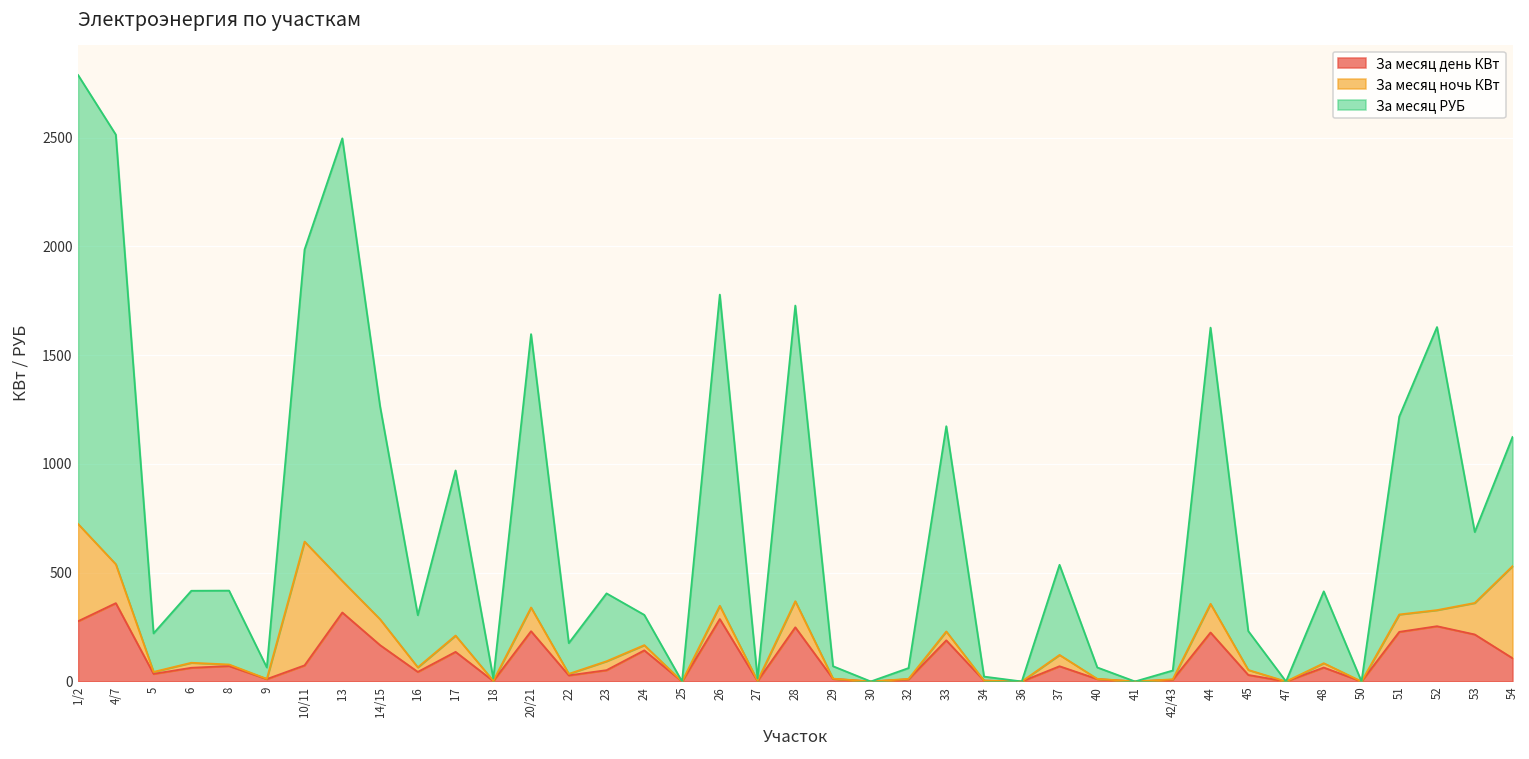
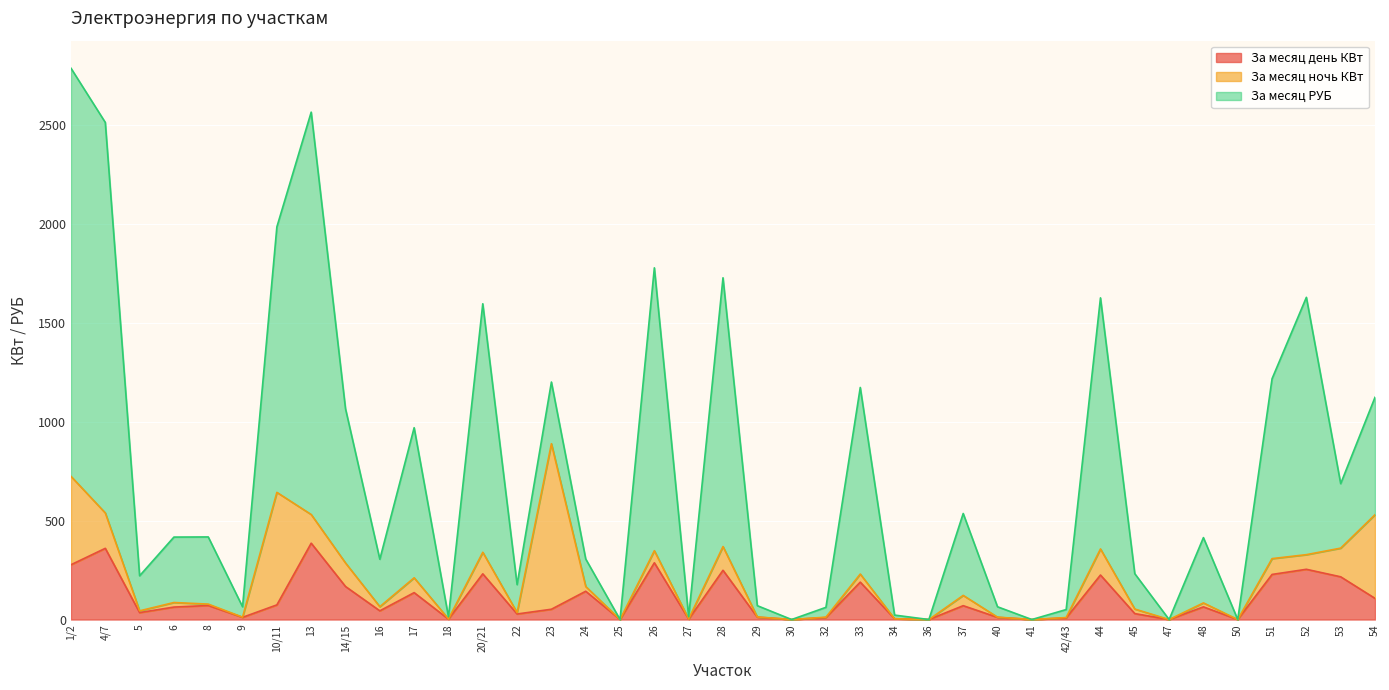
За месяц день КВт, 13: 320 -> 390
За месяц РУБ, 14/15: 980 -> 780
За месяц ночь КВт, 23: 40 -> 840
